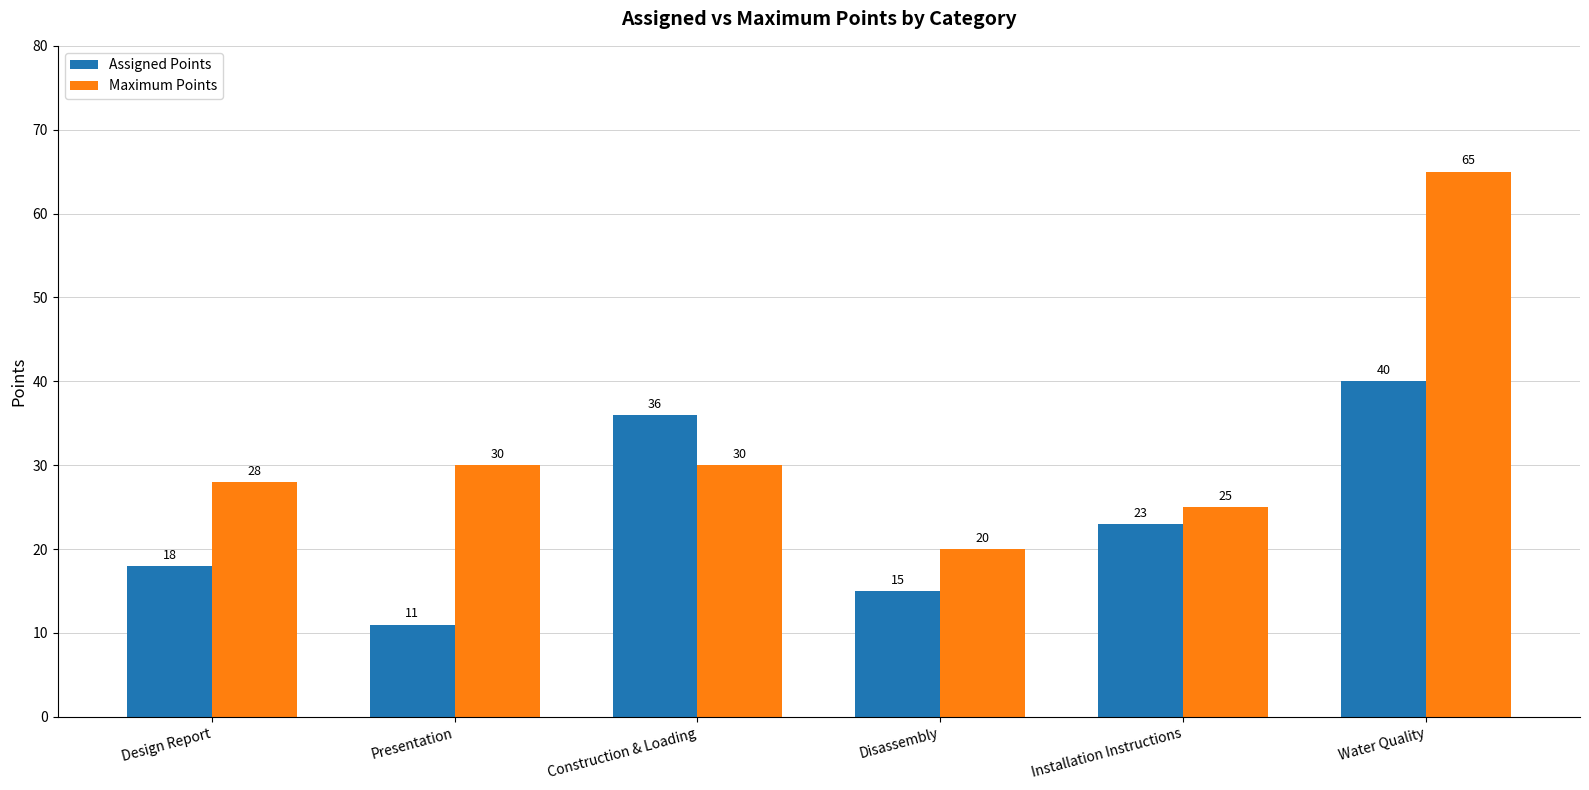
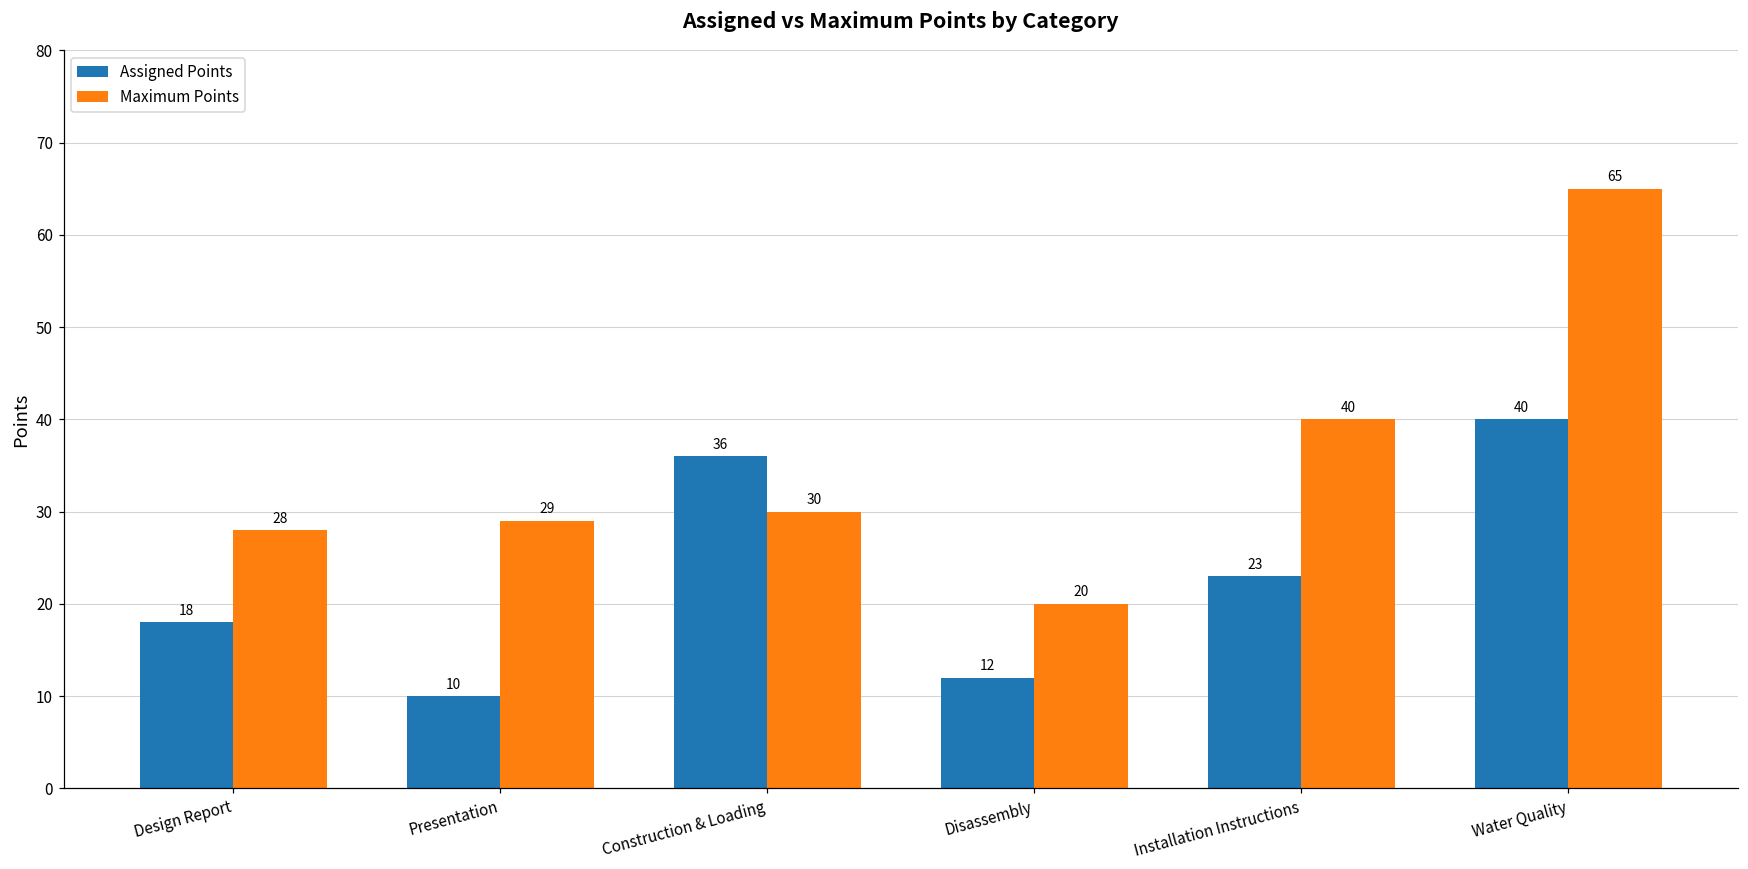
Assigned Points, Presentation: 11 -> 10
Maximum Points, Presentation: 30 -> 29
Assigned Points, Disassembly: 15 -> 12
Maximum Points, Installation Instructions: 25 -> 40
